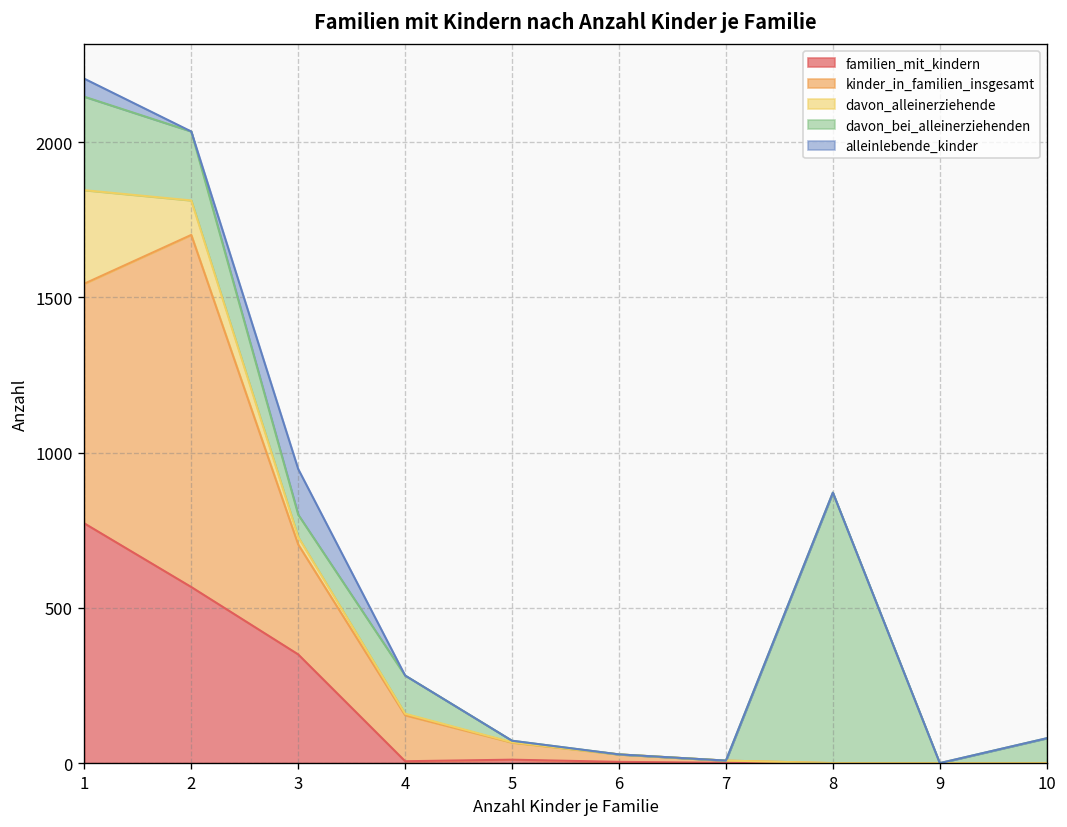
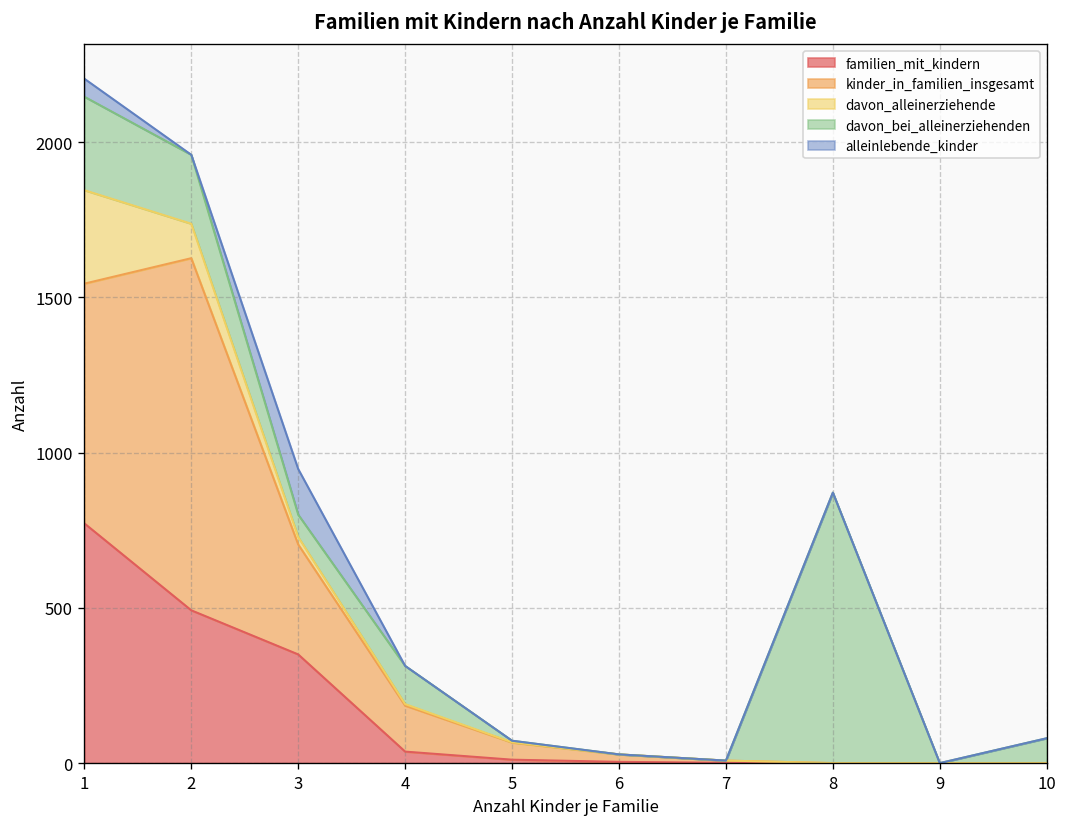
familien_mit_kindern, 2: 570 -> 490
familien_mit_kindern, 4: 10 -> 40
